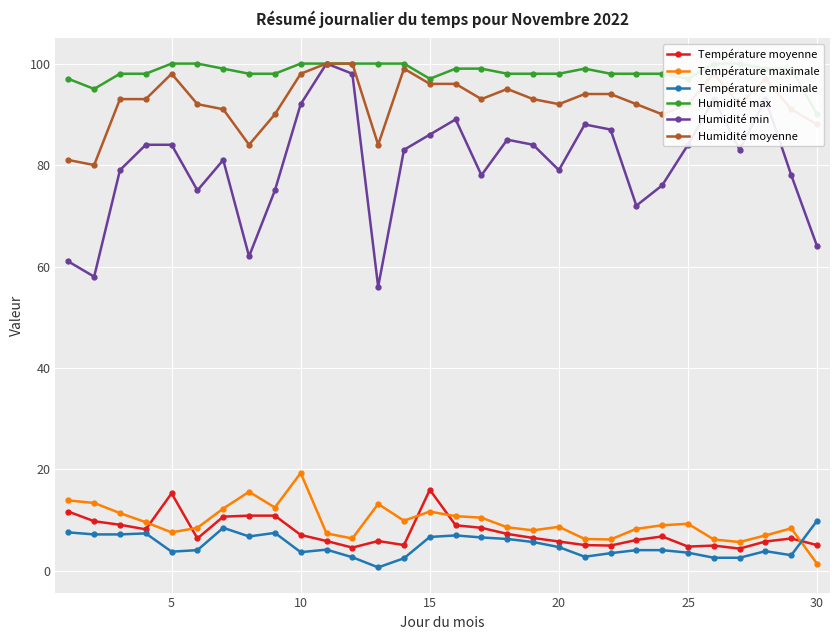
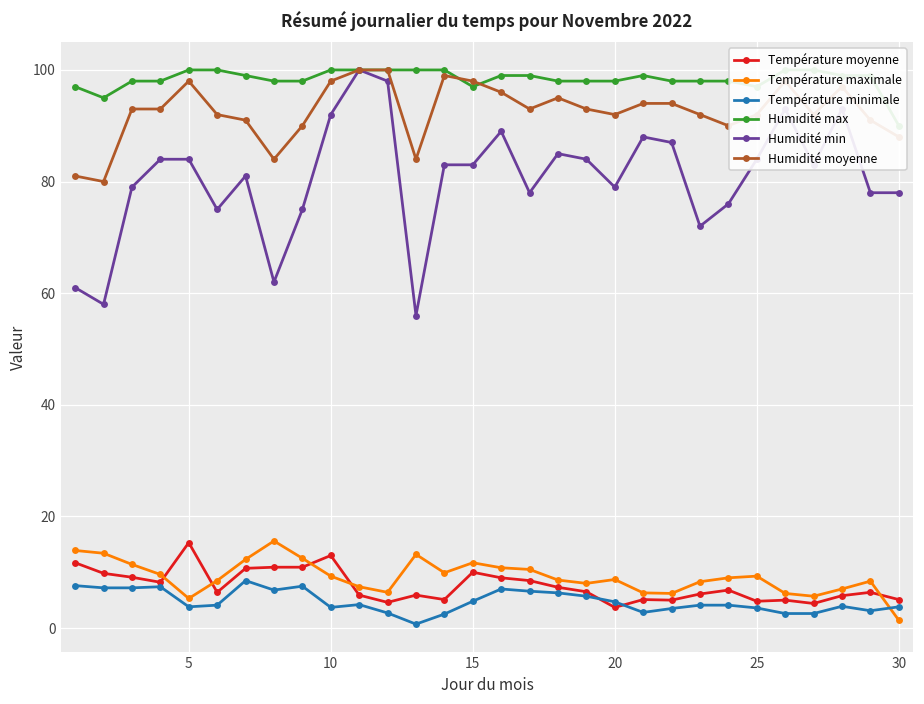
Température maximale, 5: 8 -> 5
Température moyenne, 10: 7 -> 13
Température maximale, 10: 19 -> 9
Température moyenne, 15: 16 -> 10
Température minimale, 15: 7 -> 5
Humidité min, 15: 86 -> 83
Humidité moyenne, 15: 96 -> 98
Température moyenne, 20: 6 -> 4
Température minimale, 30: 10 -> 4
Humidité min, 30: 64 -> 78
